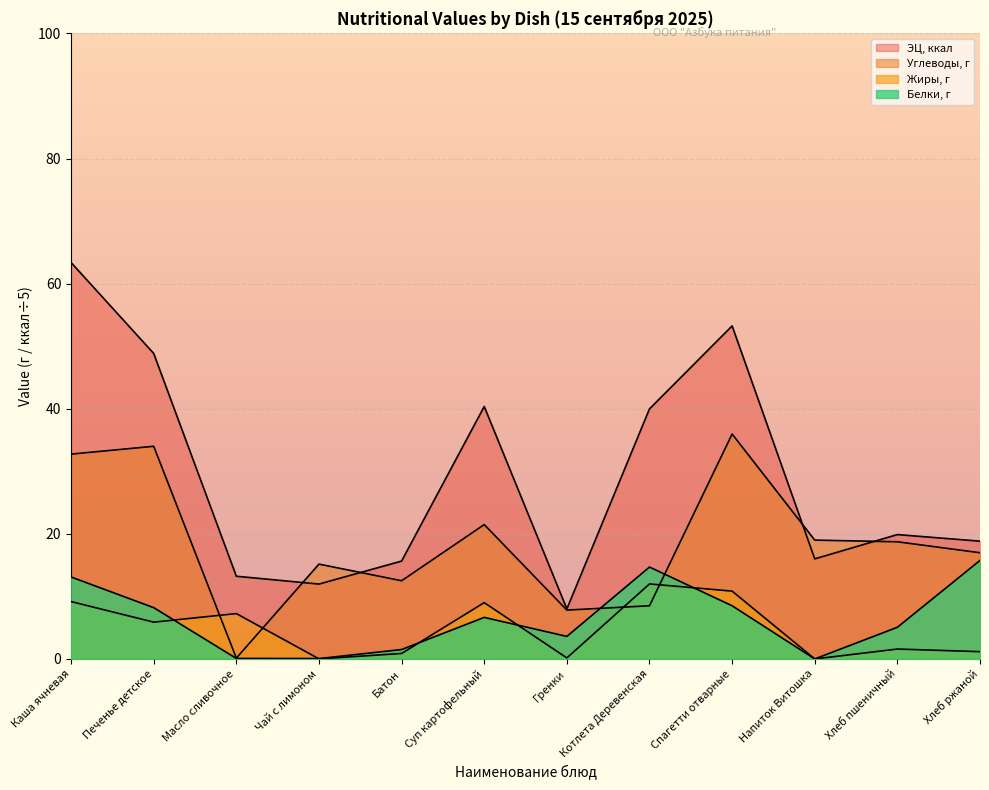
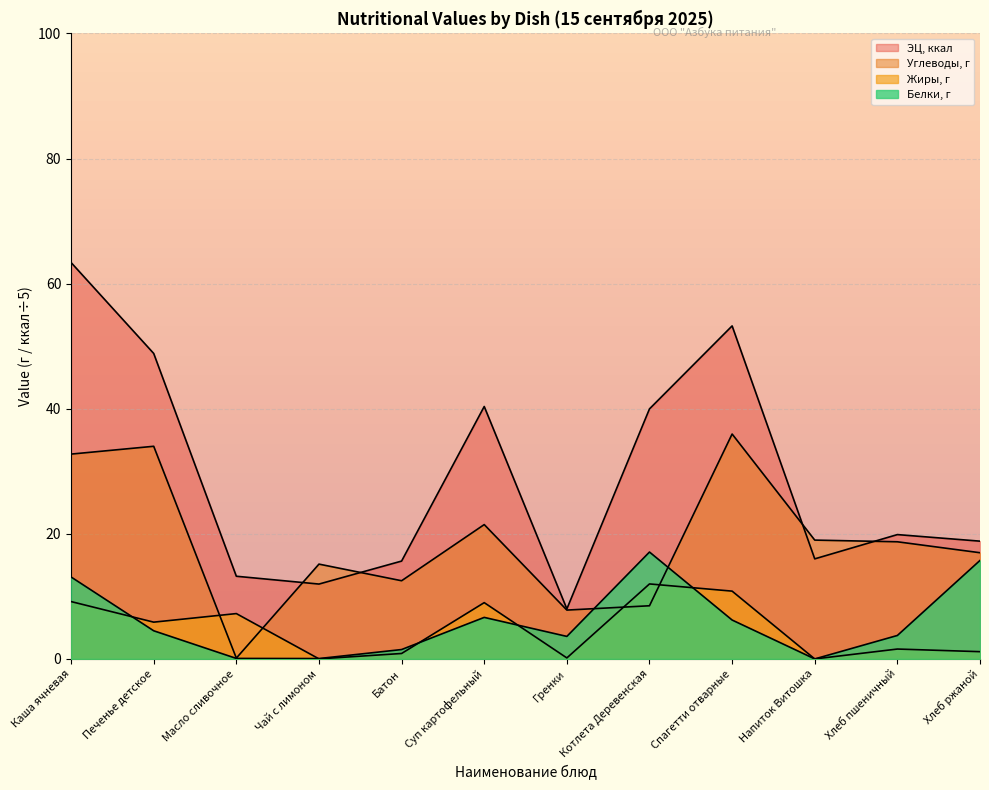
Белки, г, Печенье детское: 8 -> 5
Белки, г, Котлета Деревенская: 15 -> 17
Белки, г, Спагетти отварные: 9 -> 6
Белки, г, Хлеб пшеничный: 5 -> 4
